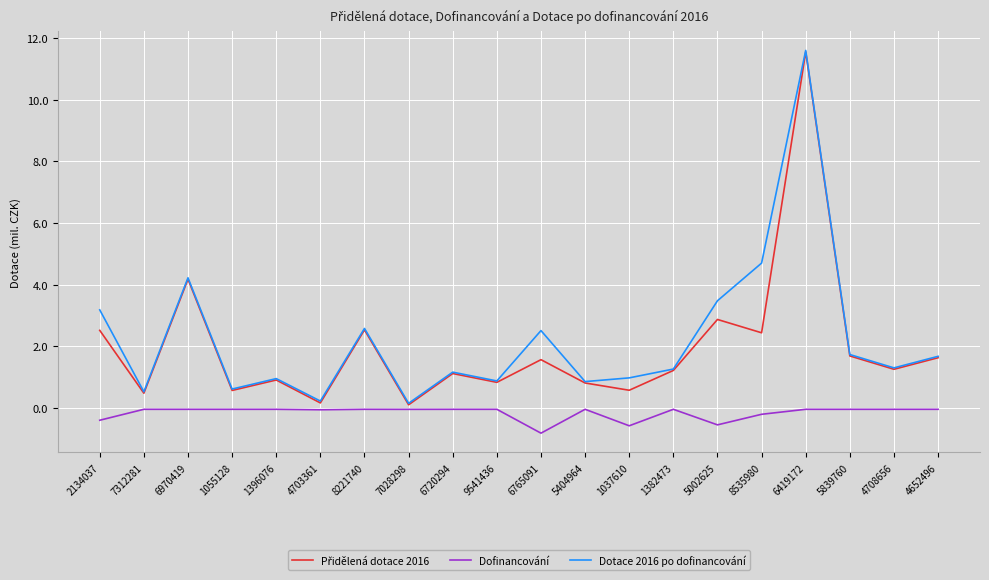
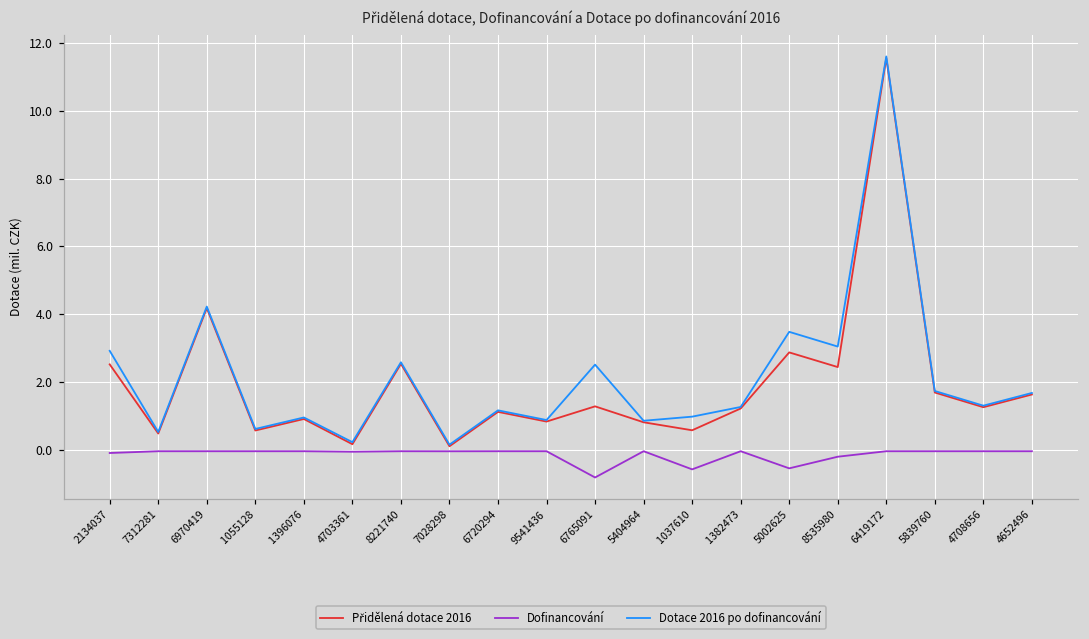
Dofinancování, 2134037: -0.4 -> -0.1
Dotace 2016 po dofinancování, 2134037: 3.2 -> 2.9
Přidělená dotace 2016, 6765091: 1.6 -> 1.3
Dotace 2016 po dofinancování, 8535980: 4.7 -> 3.0
